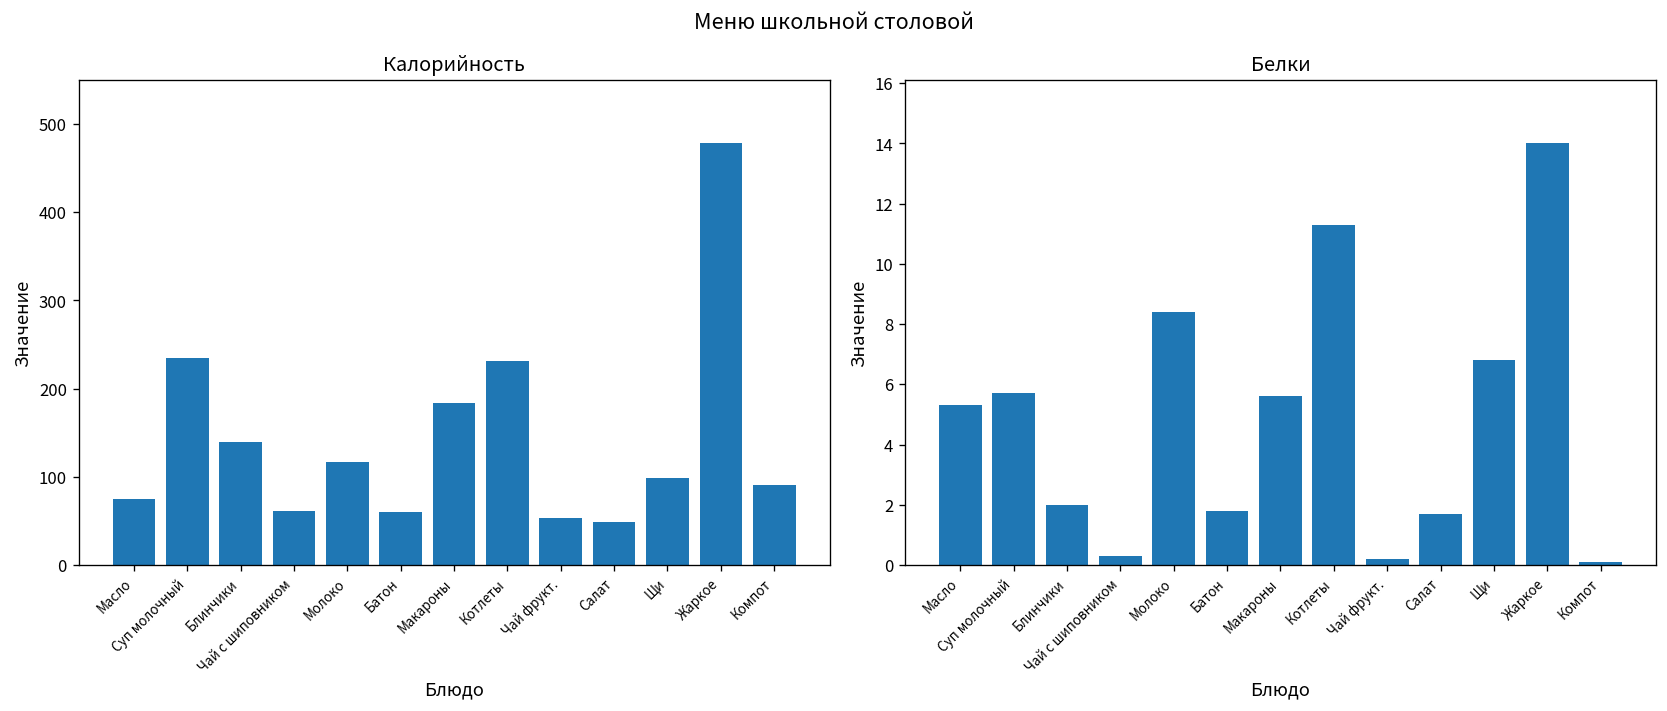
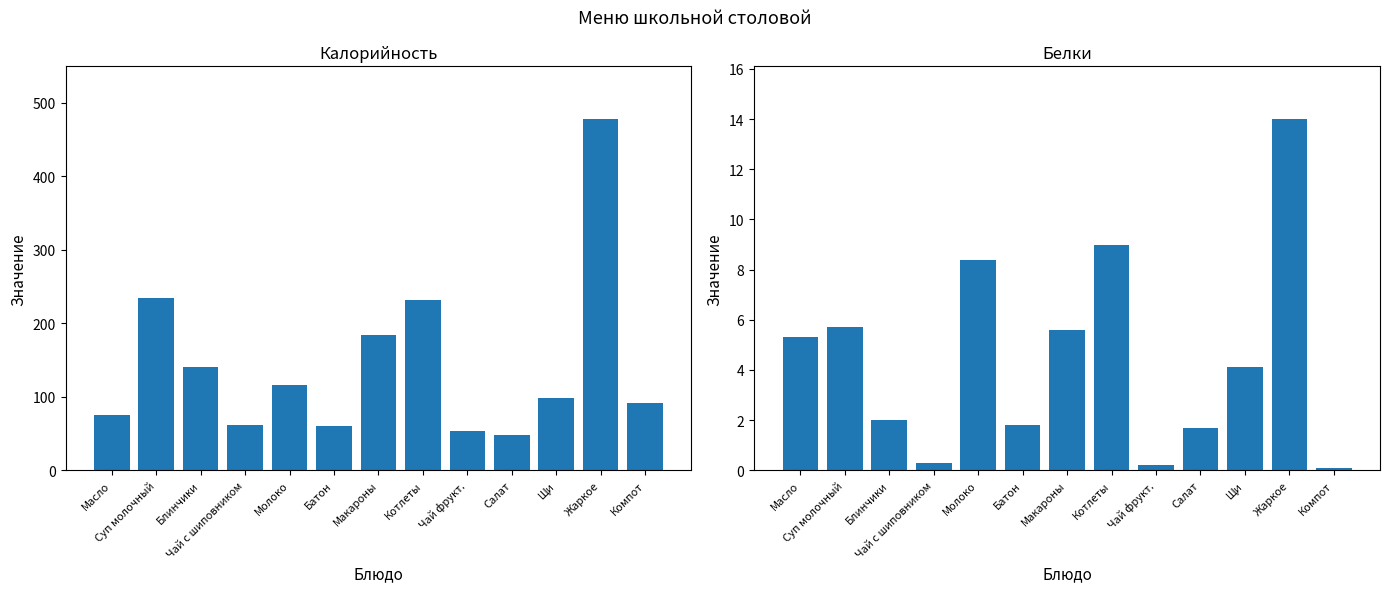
Белки, Котлеты: 11.3 -> 9.0
Белки, Щи: 6.8 -> 4.1
